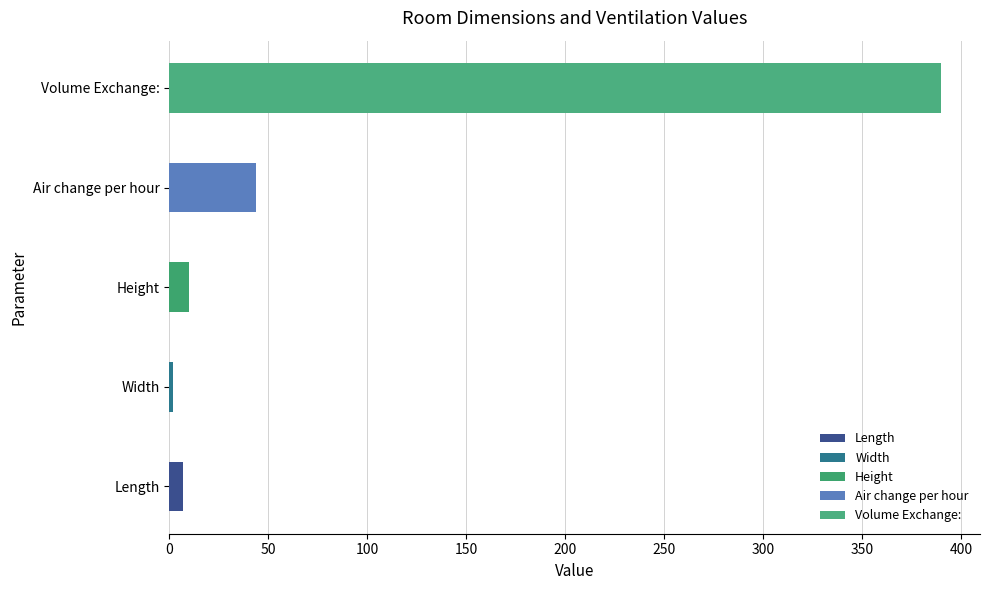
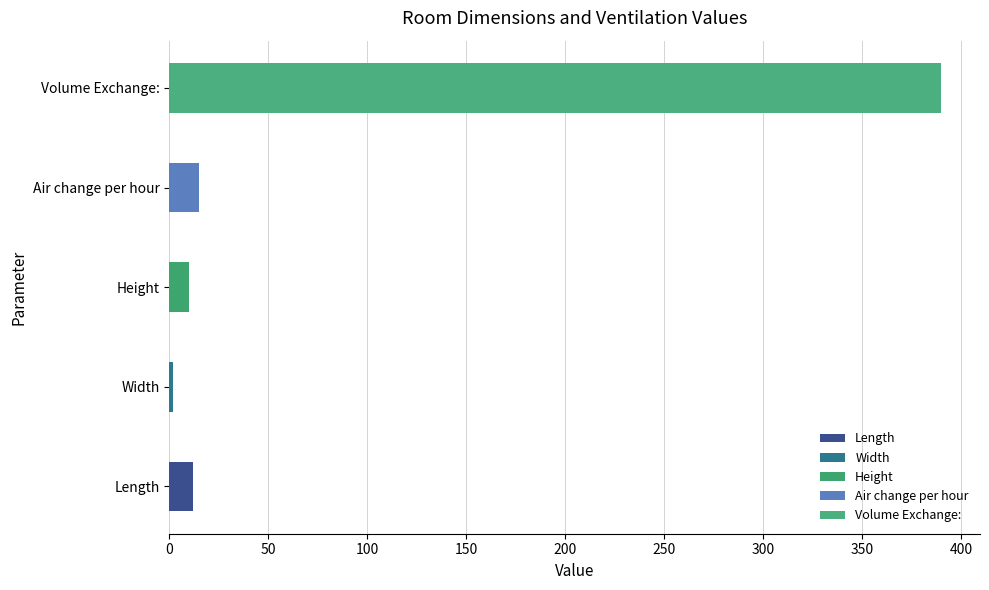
Air change per hour: 44 -> 15
Length: 7 -> 12
